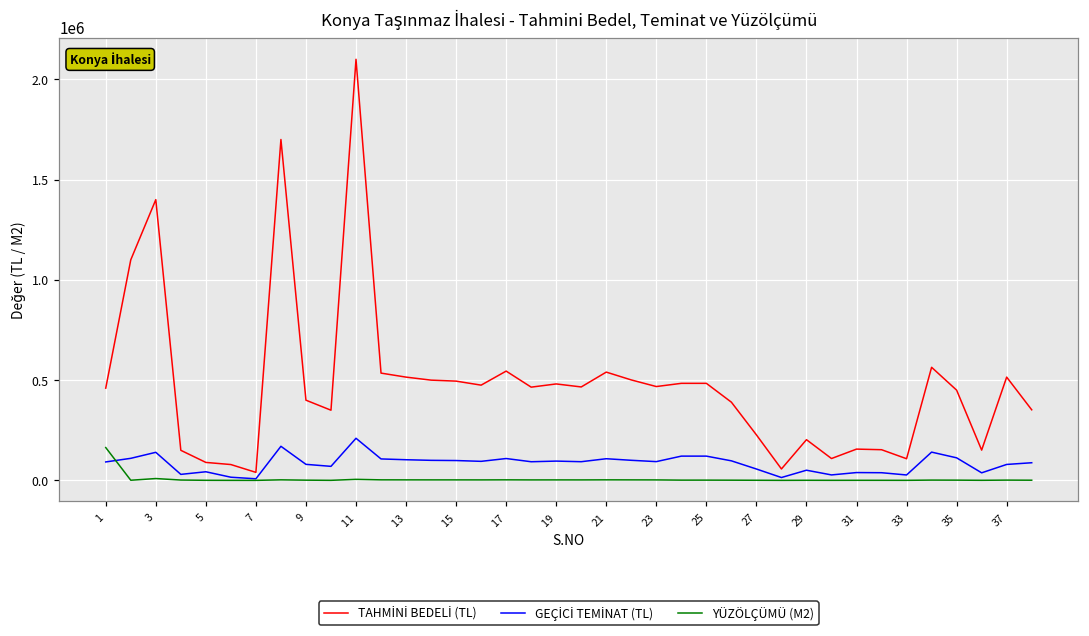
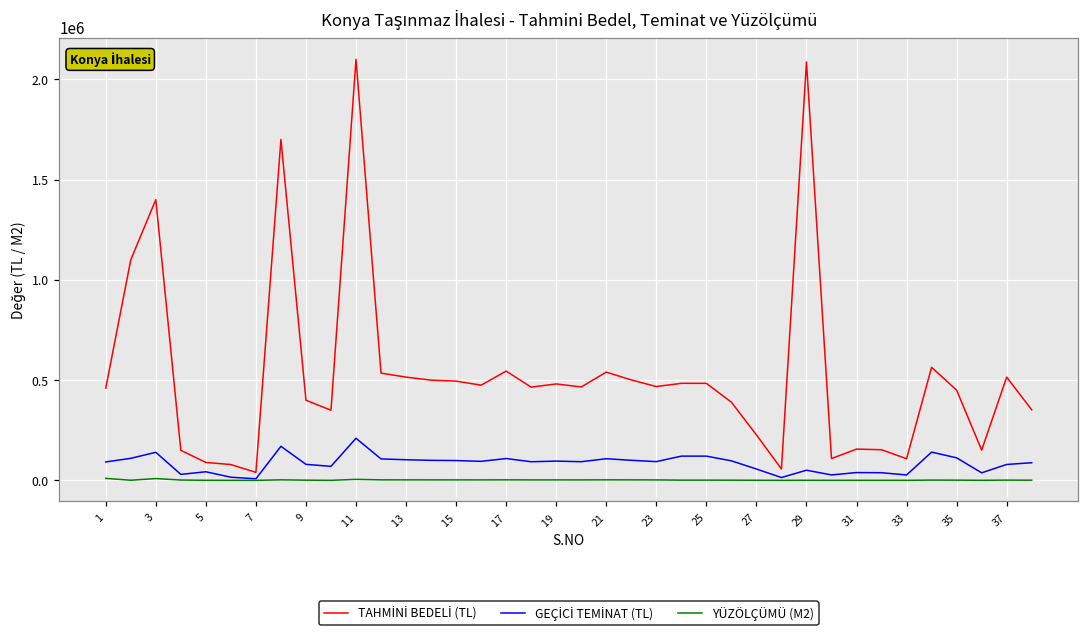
YÜZÖLÇÜMÜ (M2), 1: 160000 -> 10000
TAHMİNİ BEDELİ (TL), 29: 200000 -> 2090000
